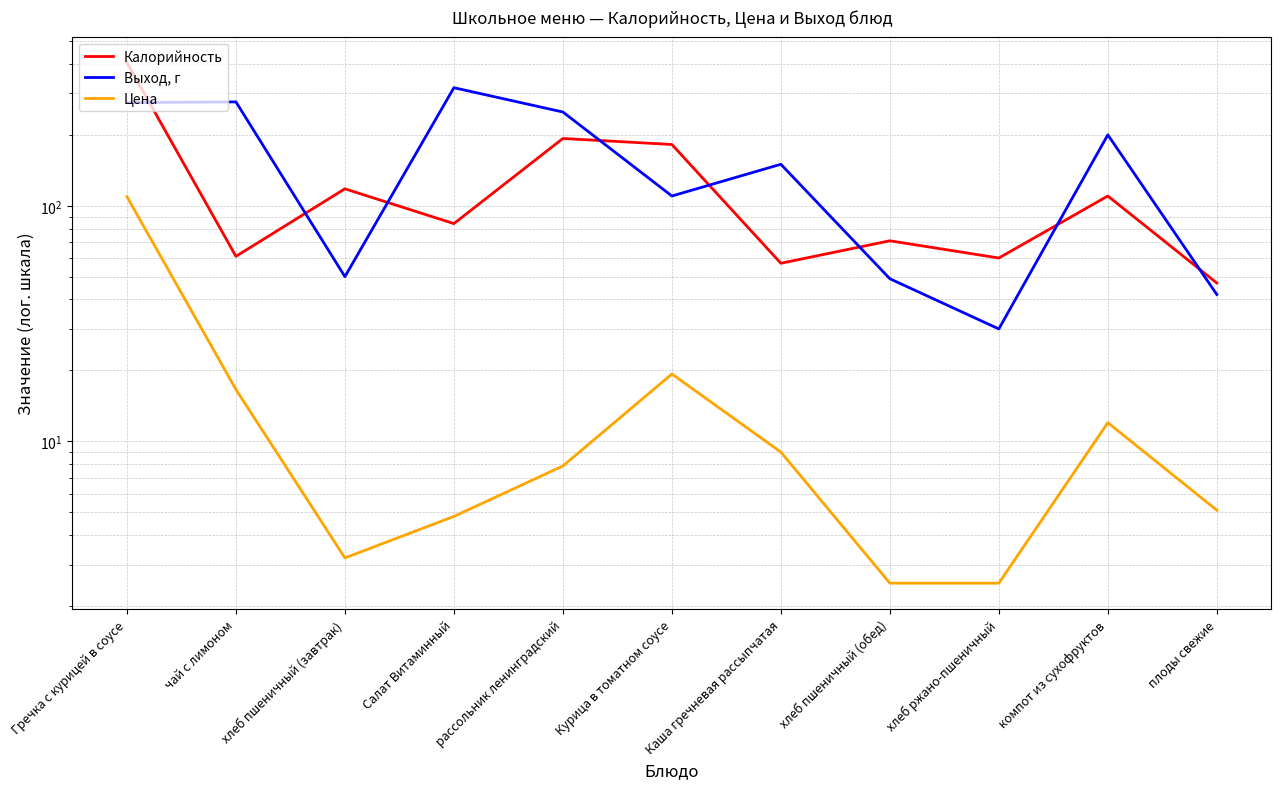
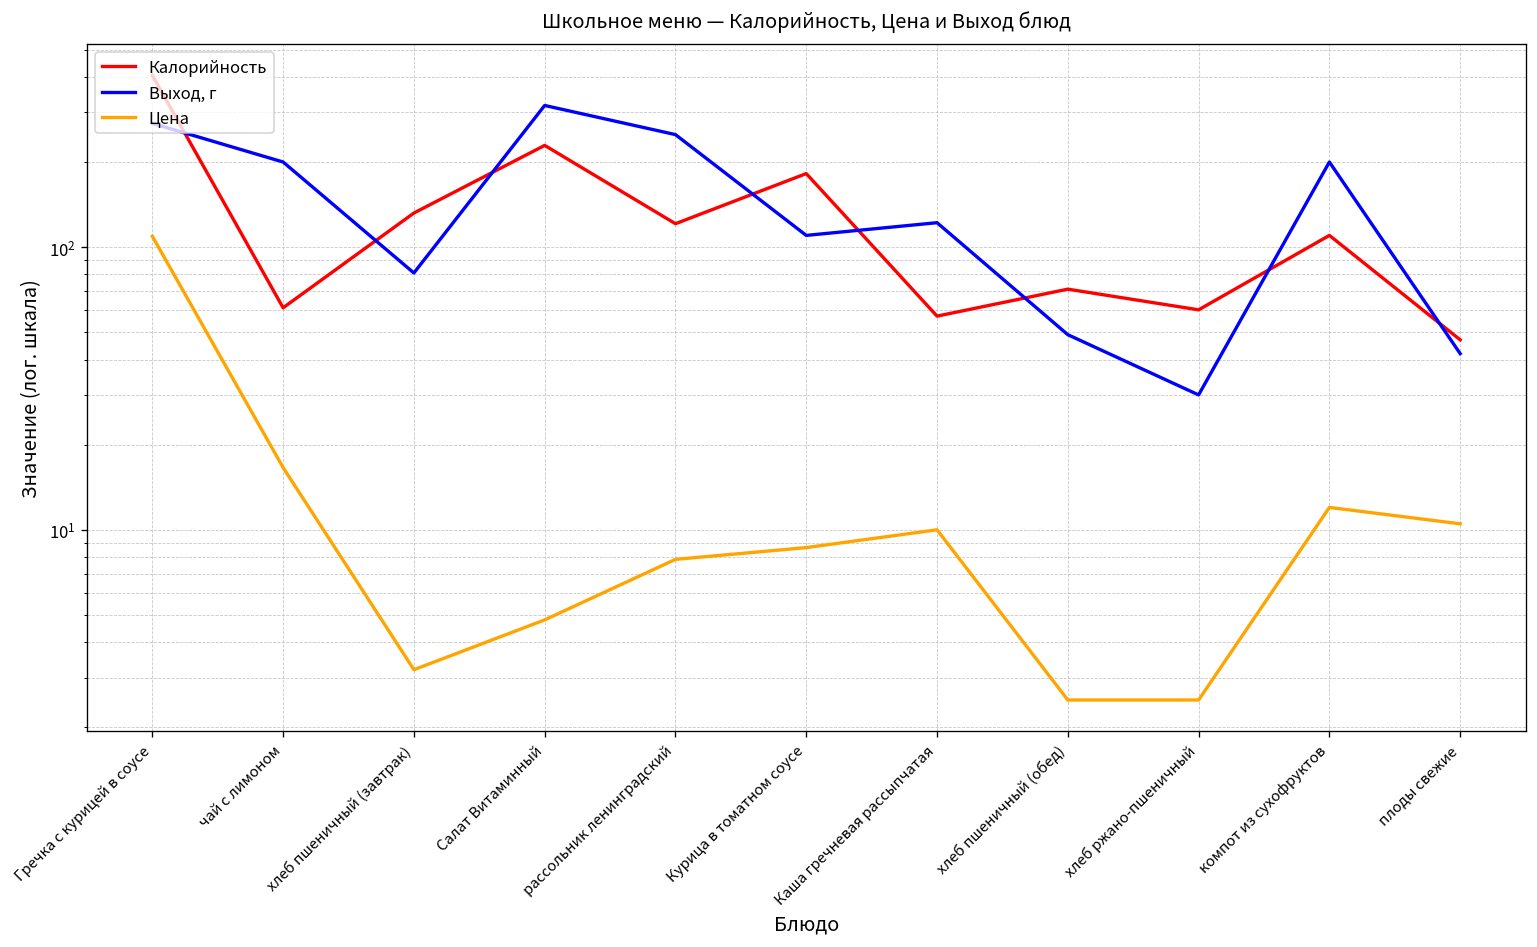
Выход, г, чай с лимоном: 280 -> 200
Калорийность, хлеб пшеничный (завтрак): 120 -> 130
Выход, г, хлеб пшеничный (завтрак): 50 -> 81
Калорийность, Салат Витаминный: 84 -> 230
Калорийность, рассольник ленинградский: 190 -> 120
Цена, Курица в томатном соусе: 19 -> 8.7
Выход, г, Каша гречневая рассыпчатая: 150 -> 120
Цена, Каша гречневая рассыпчатая: 9 -> 10
Цена, плоды свежие: 5.1 -> 11
